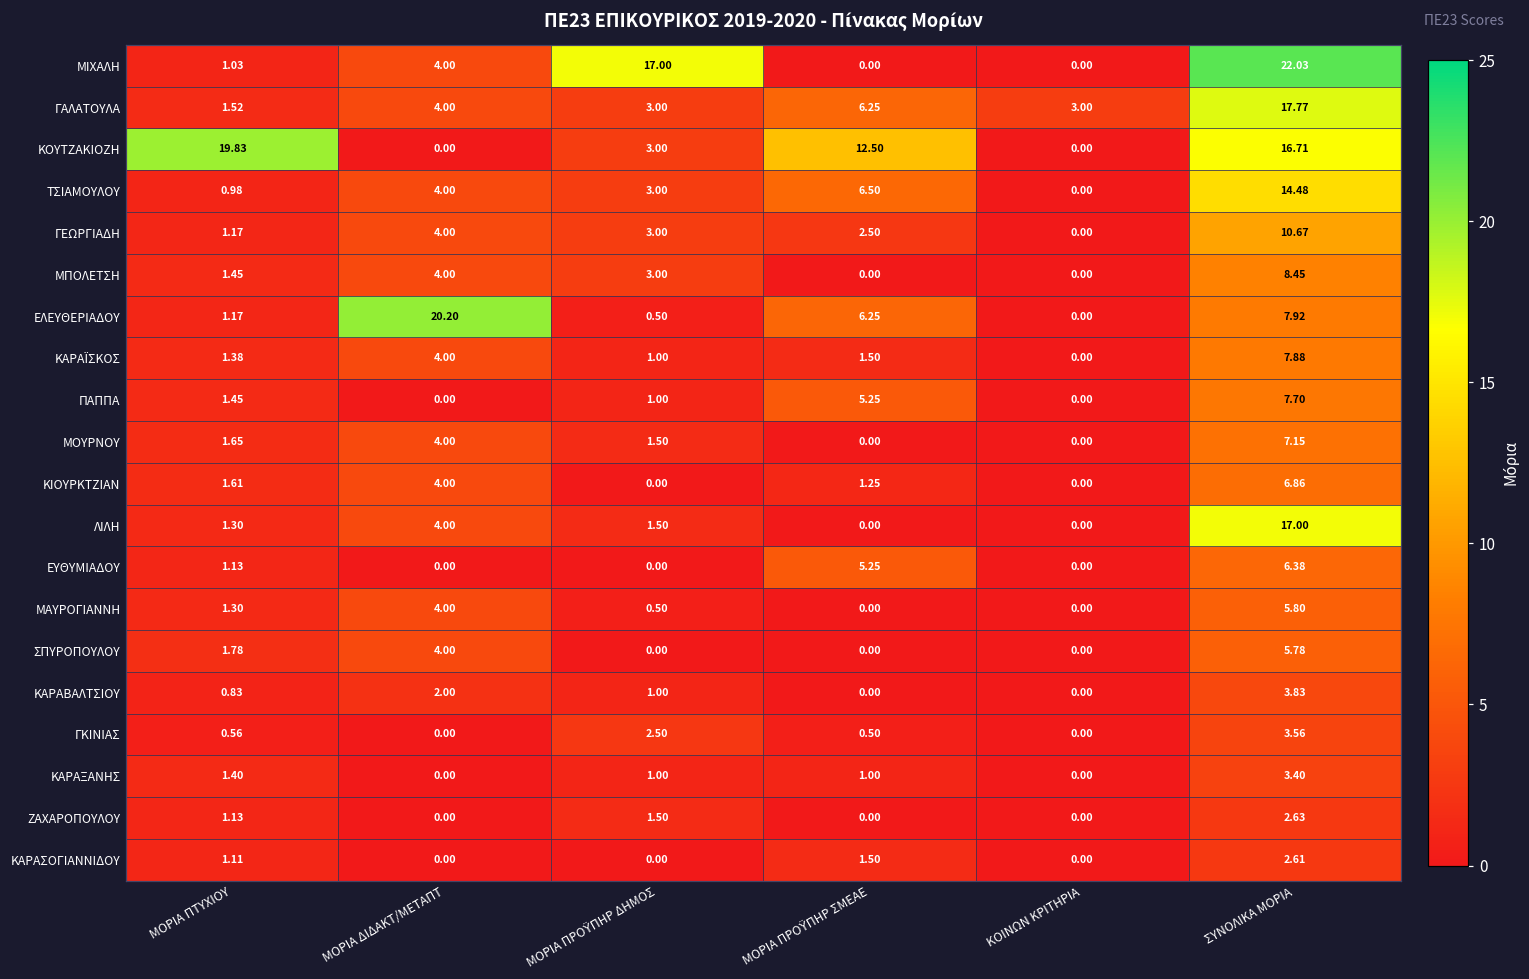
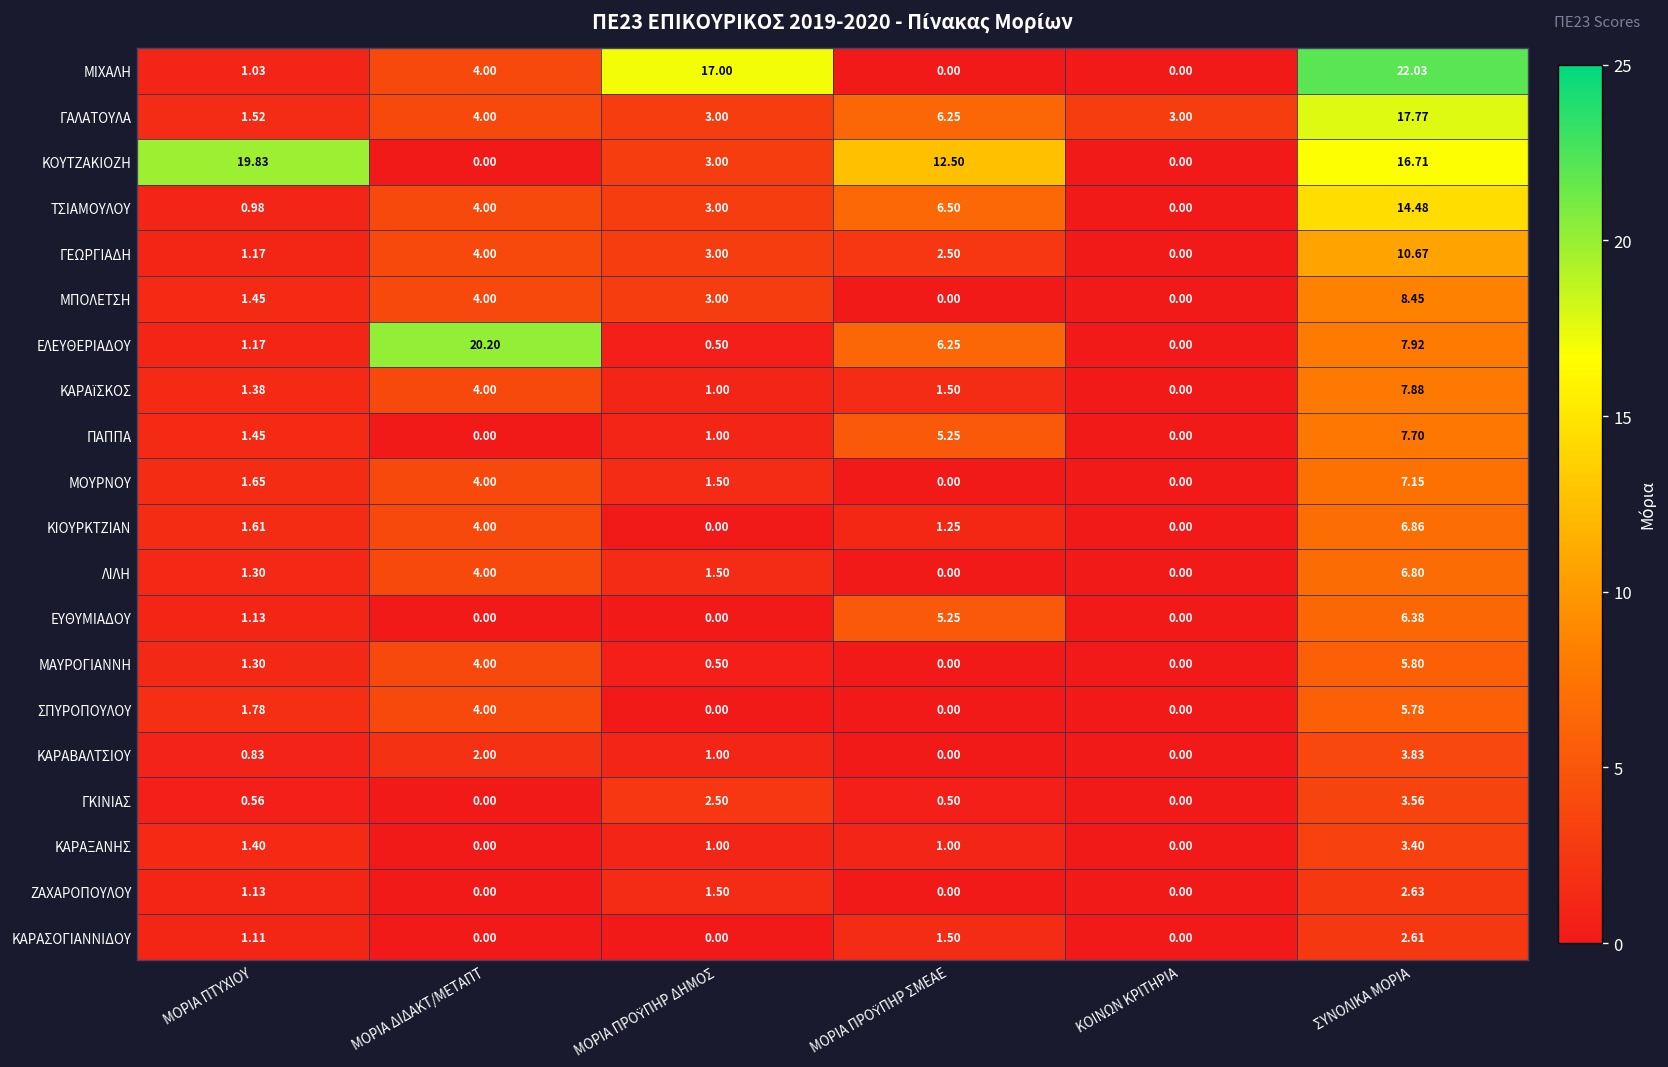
ΛΙΛΗ, ΣΥΝΟΛΙΚΑ ΜΟΡΙΑ: 17.00 -> 6.80
